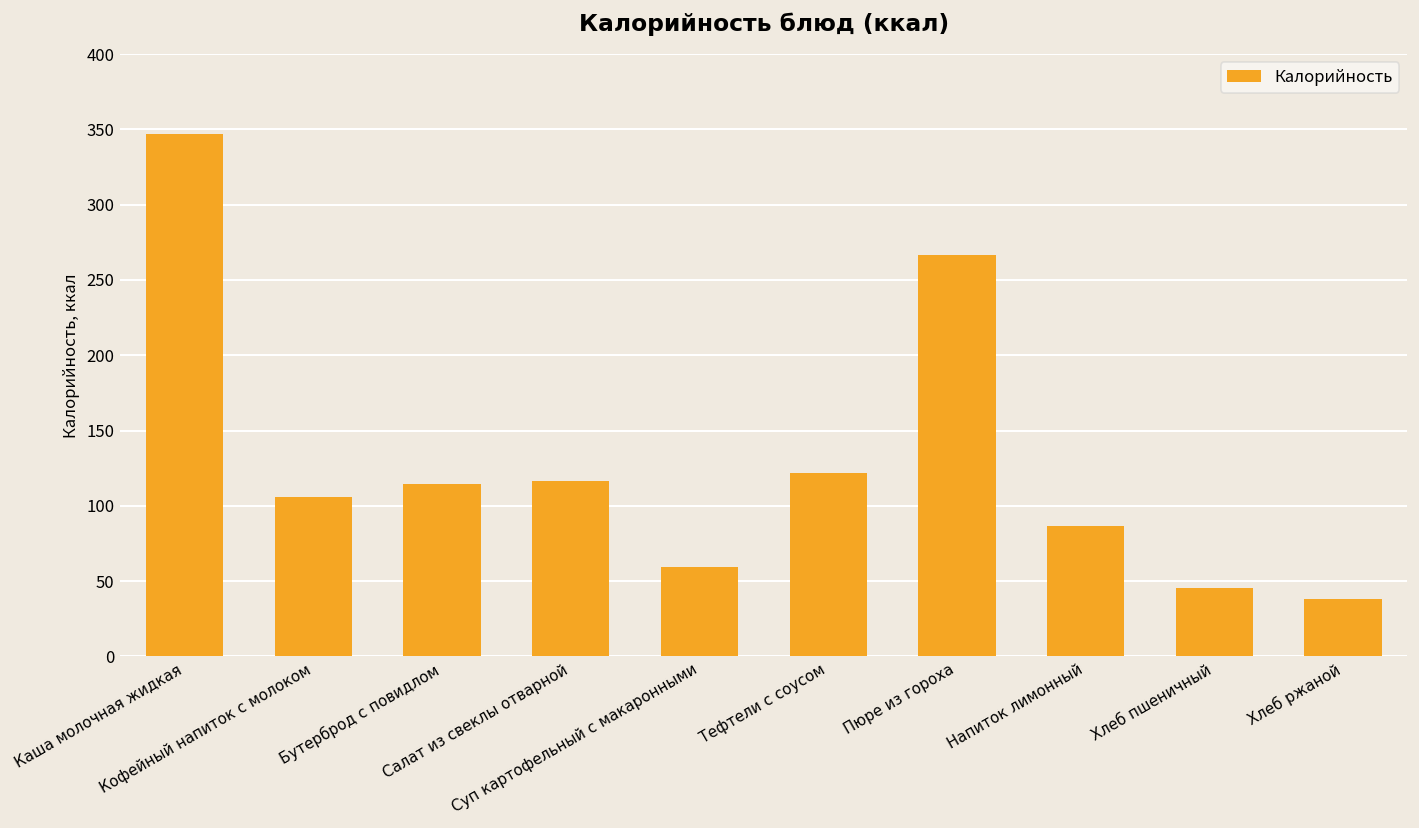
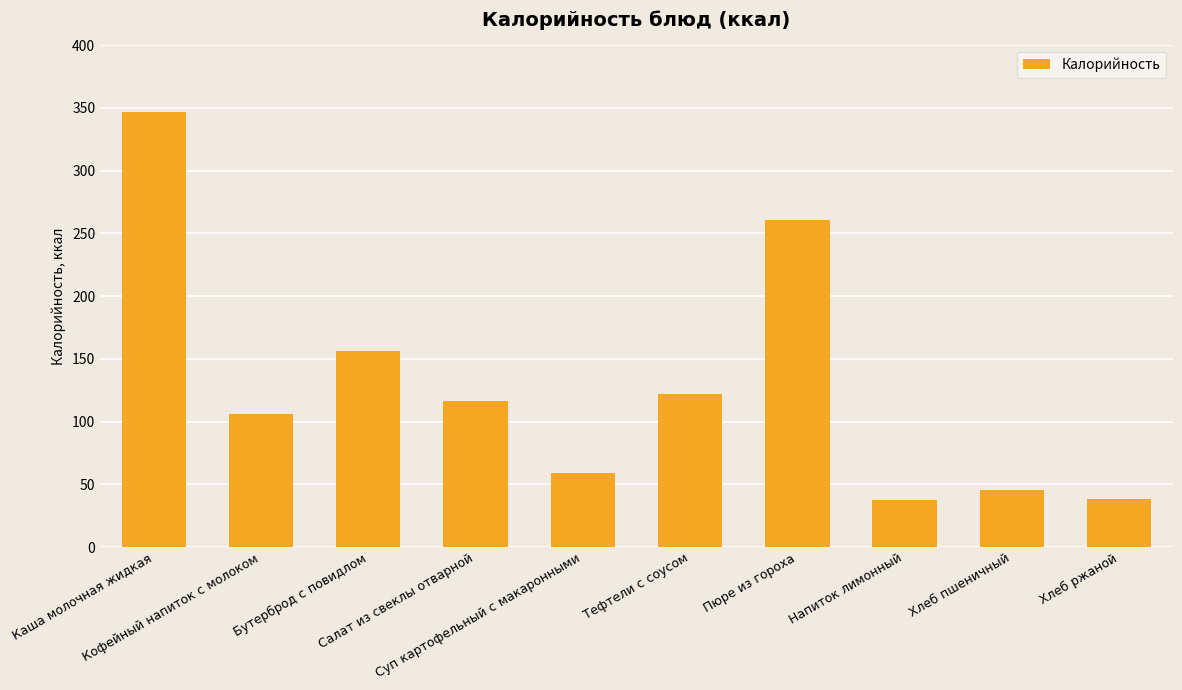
Бутерброд с повидлом: 114 -> 156
Пюре из гороха: 267 -> 260
Напиток лимонный: 86 -> 37
